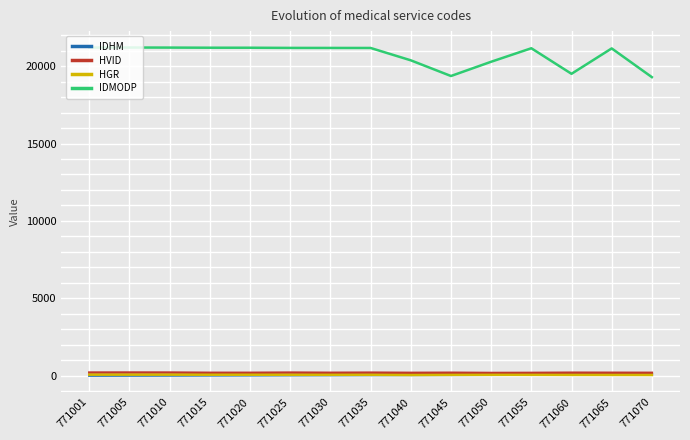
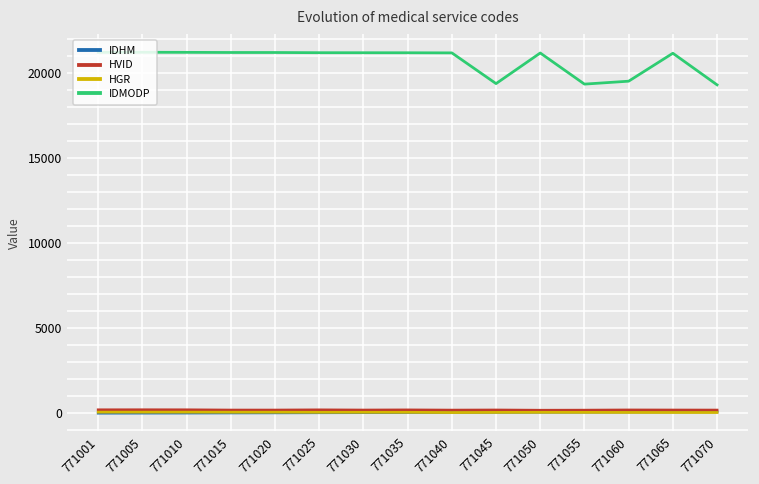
IDMODP, 771040: 20400 -> 21200
IDMODP, 771050: 20300 -> 21200
IDMODP, 771055: 21200 -> 19300
